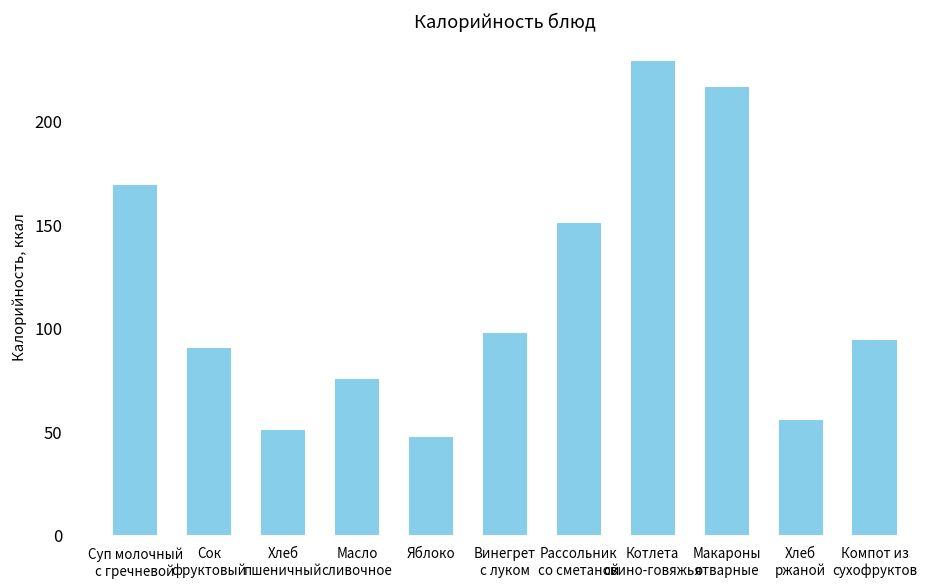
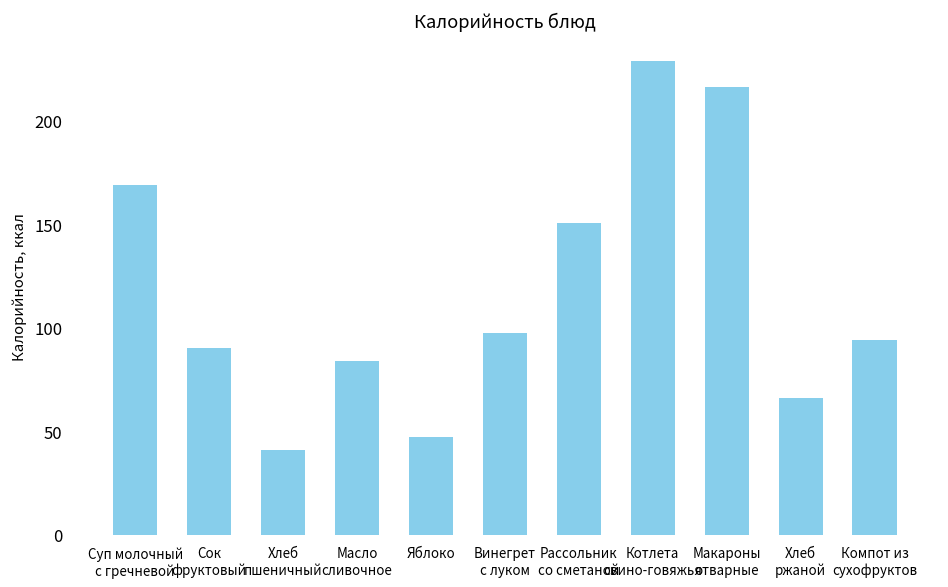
Хлеб пшеничный: 50 -> 41
Масло сливочное: 75 -> 84
Хлеб ржаной: 55 -> 66
